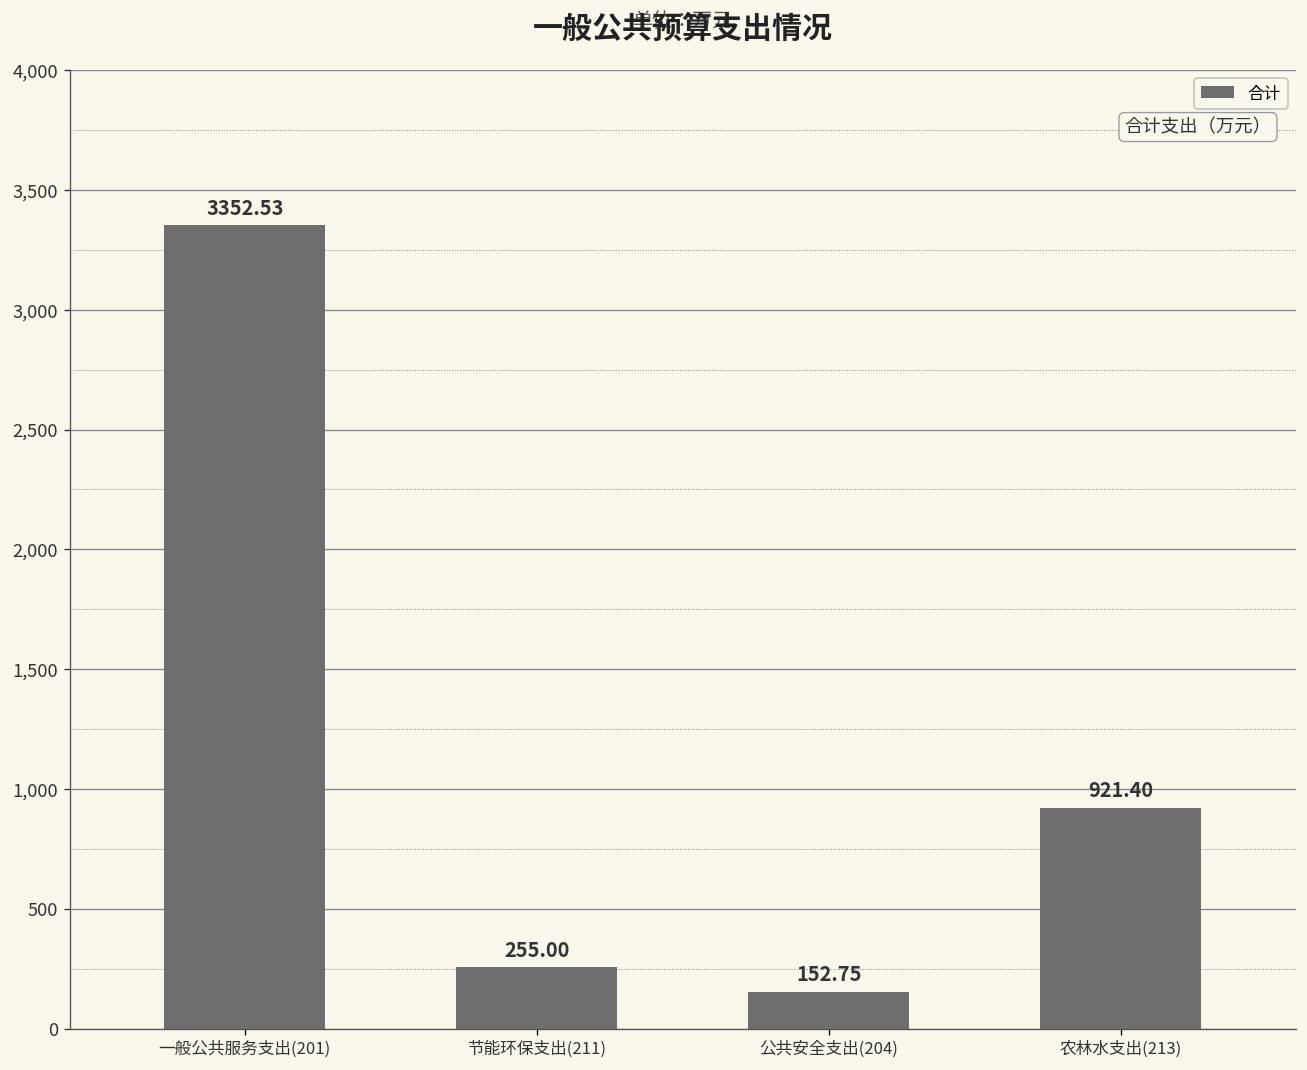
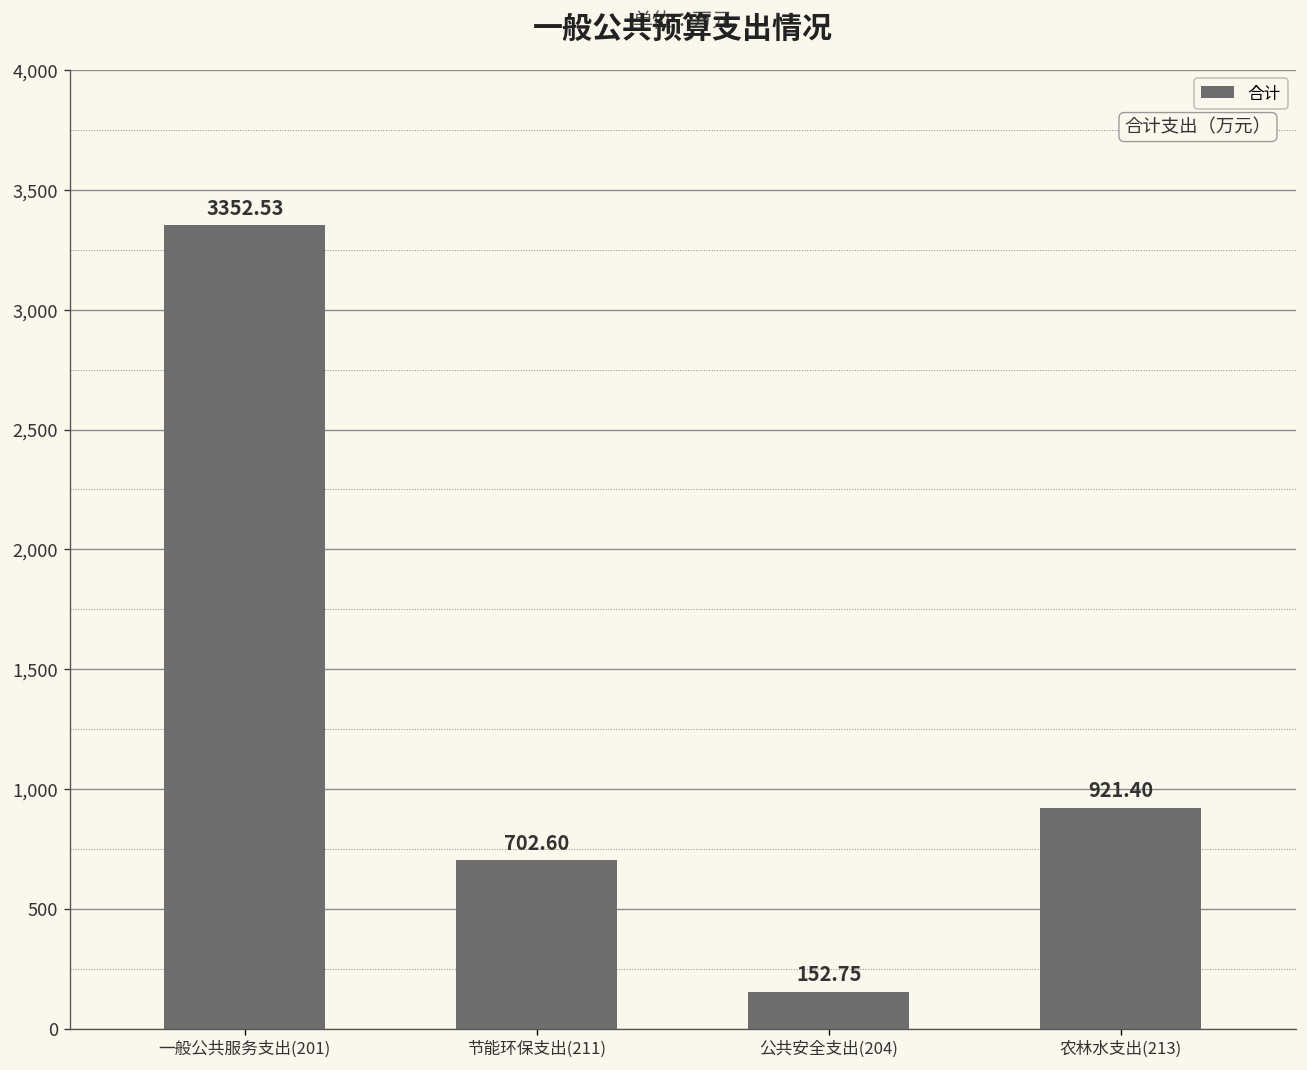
节能环保支出(211): 255.00 -> 702.60
